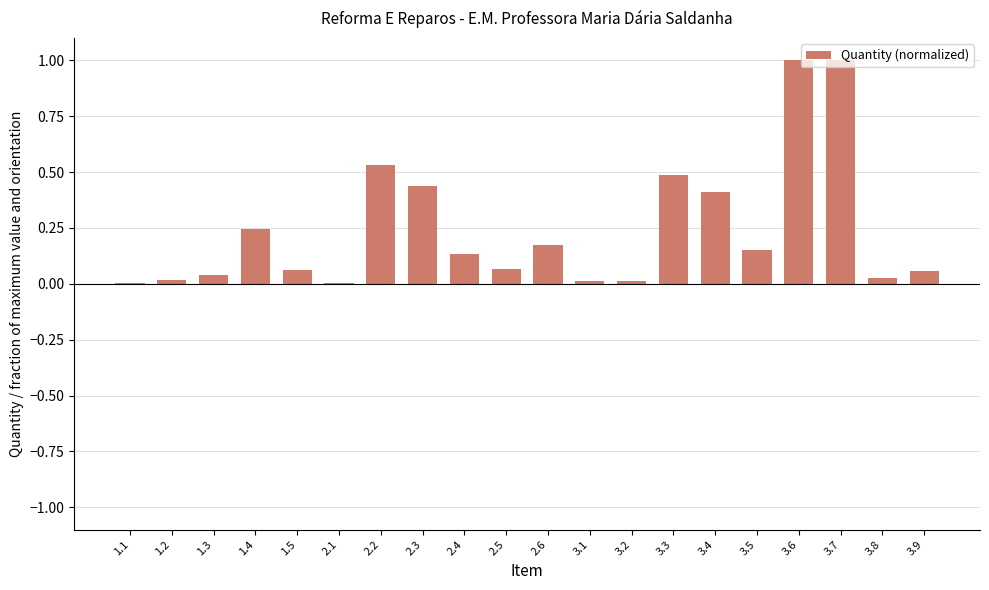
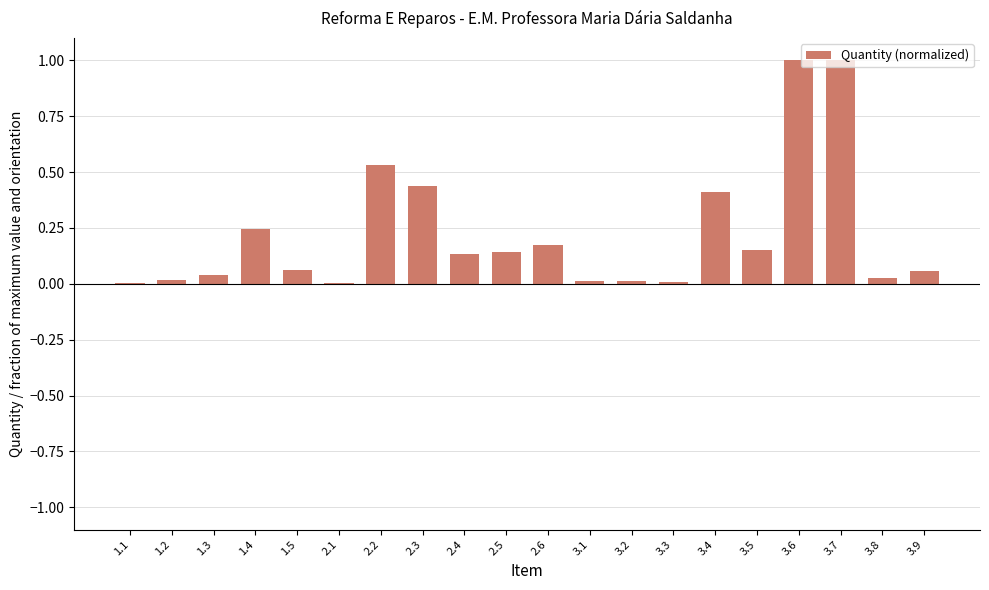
2.5: 0.07 -> 0.14
3.3: 0.49 -> 0.01
